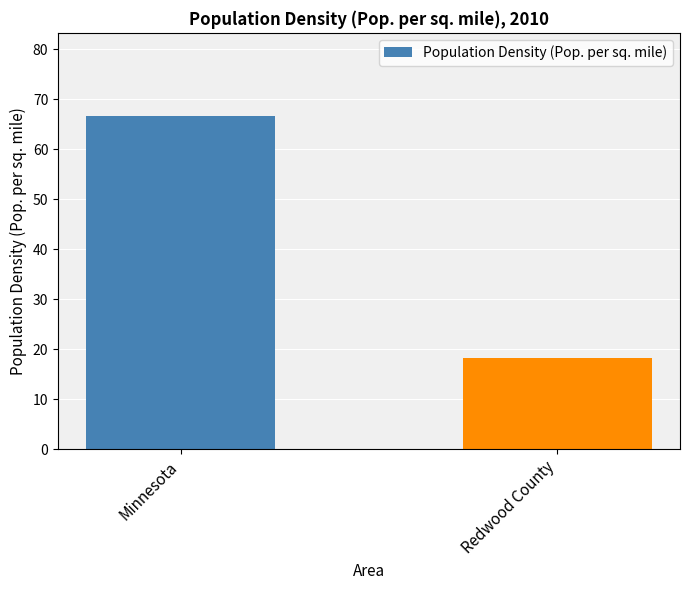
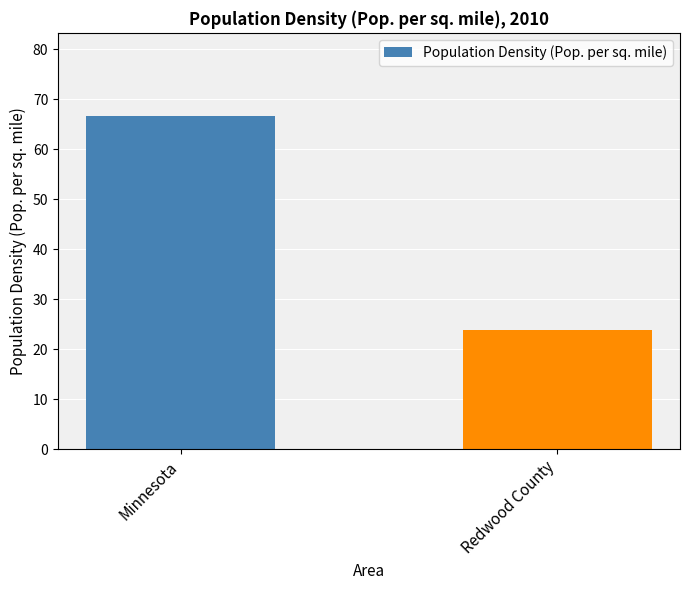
Redwood County: 18 -> 24
